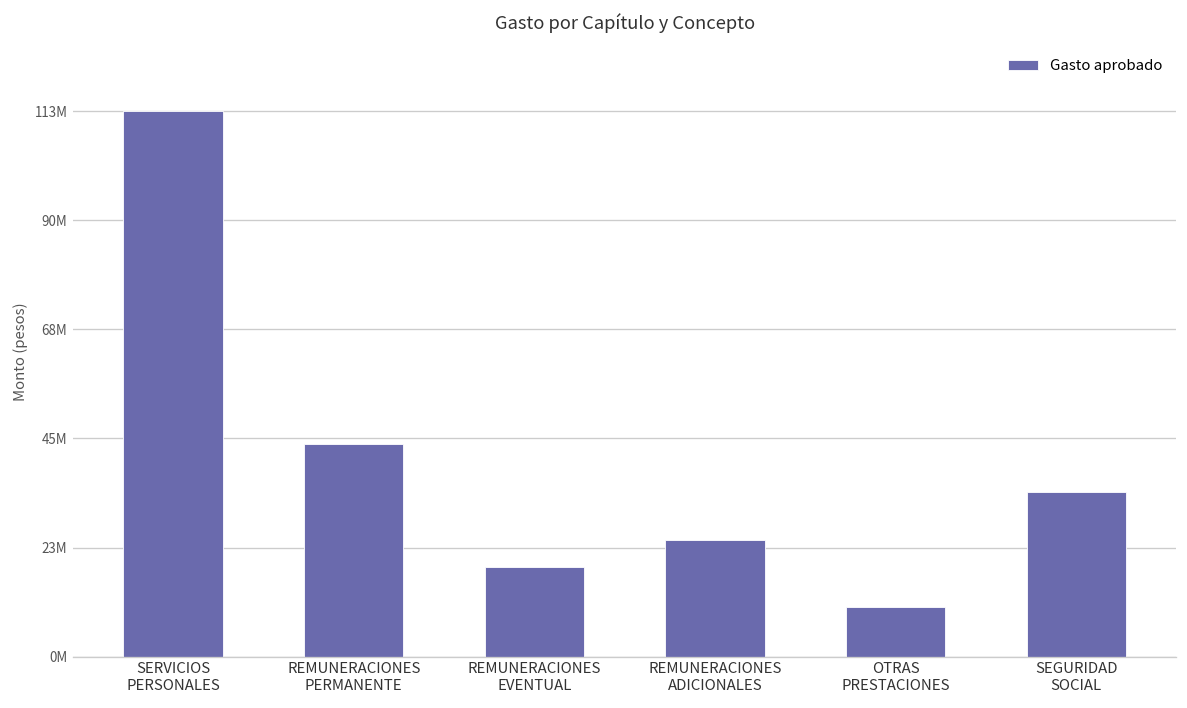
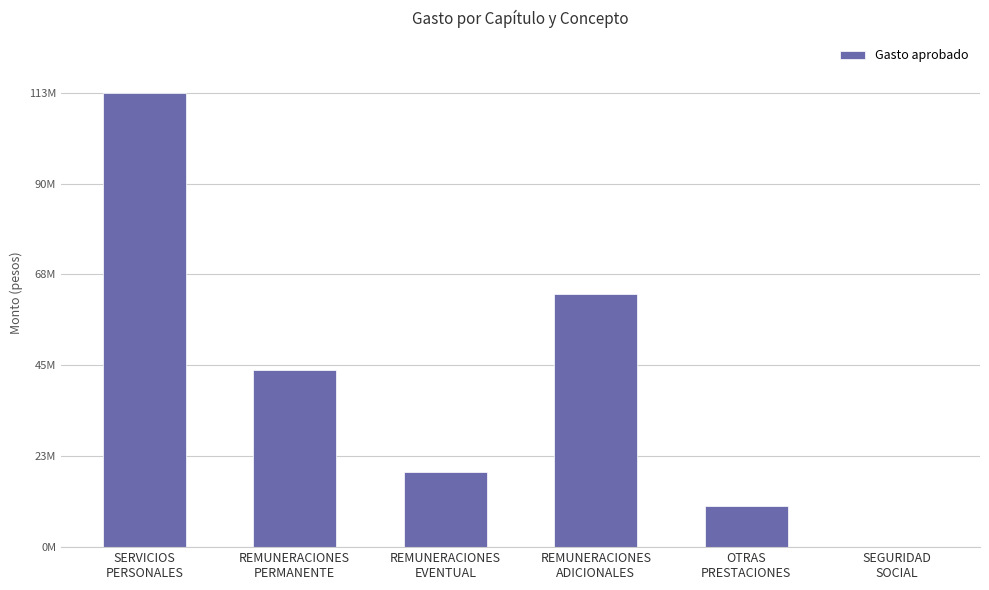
REMUNERACIONES ADICIONALES: 24000000 -> 63000000
SEGURIDAD SOCIAL: 34000000 -> 0
